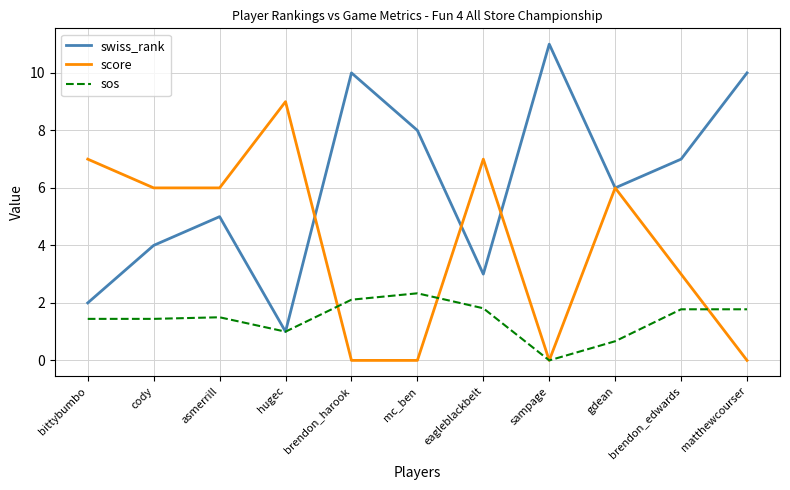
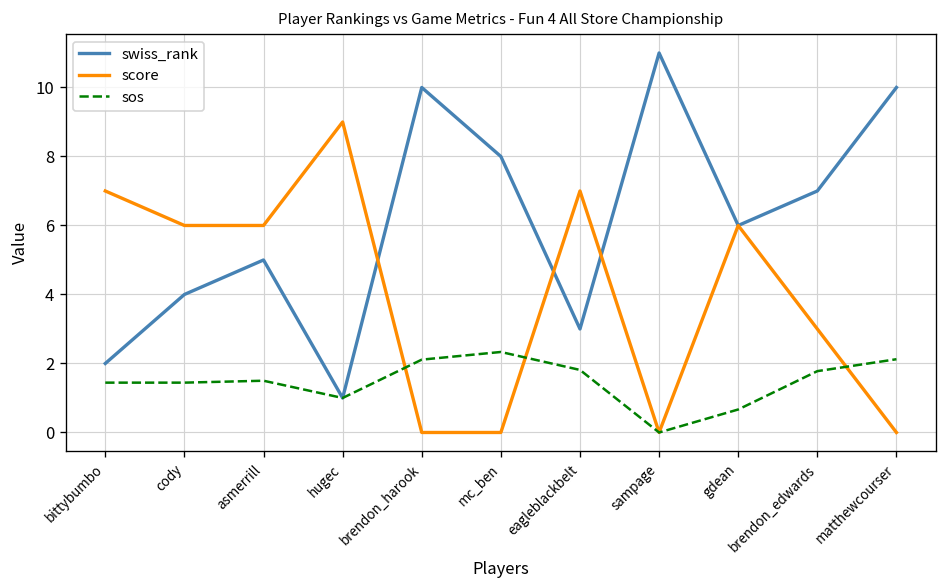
sos, matthewcourser: 1.8 -> 2.1
